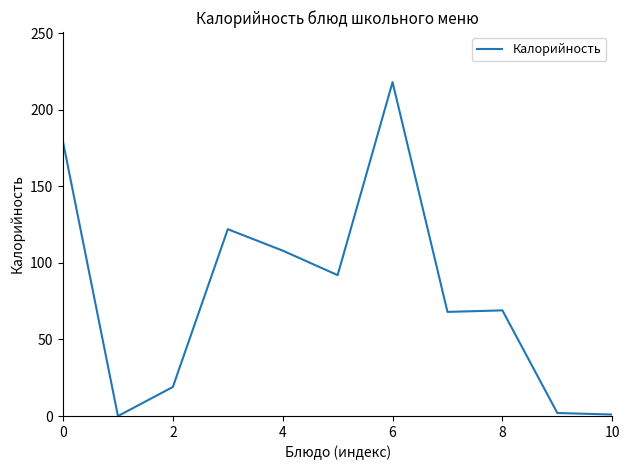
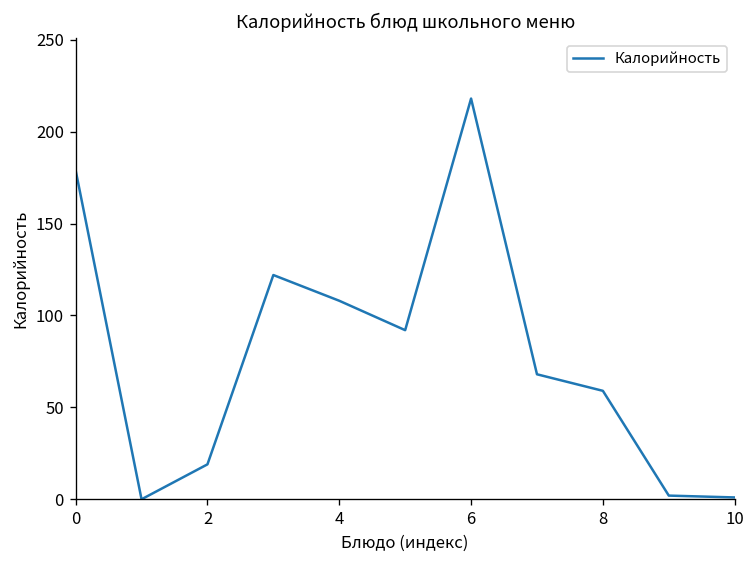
8: 69 -> 59
